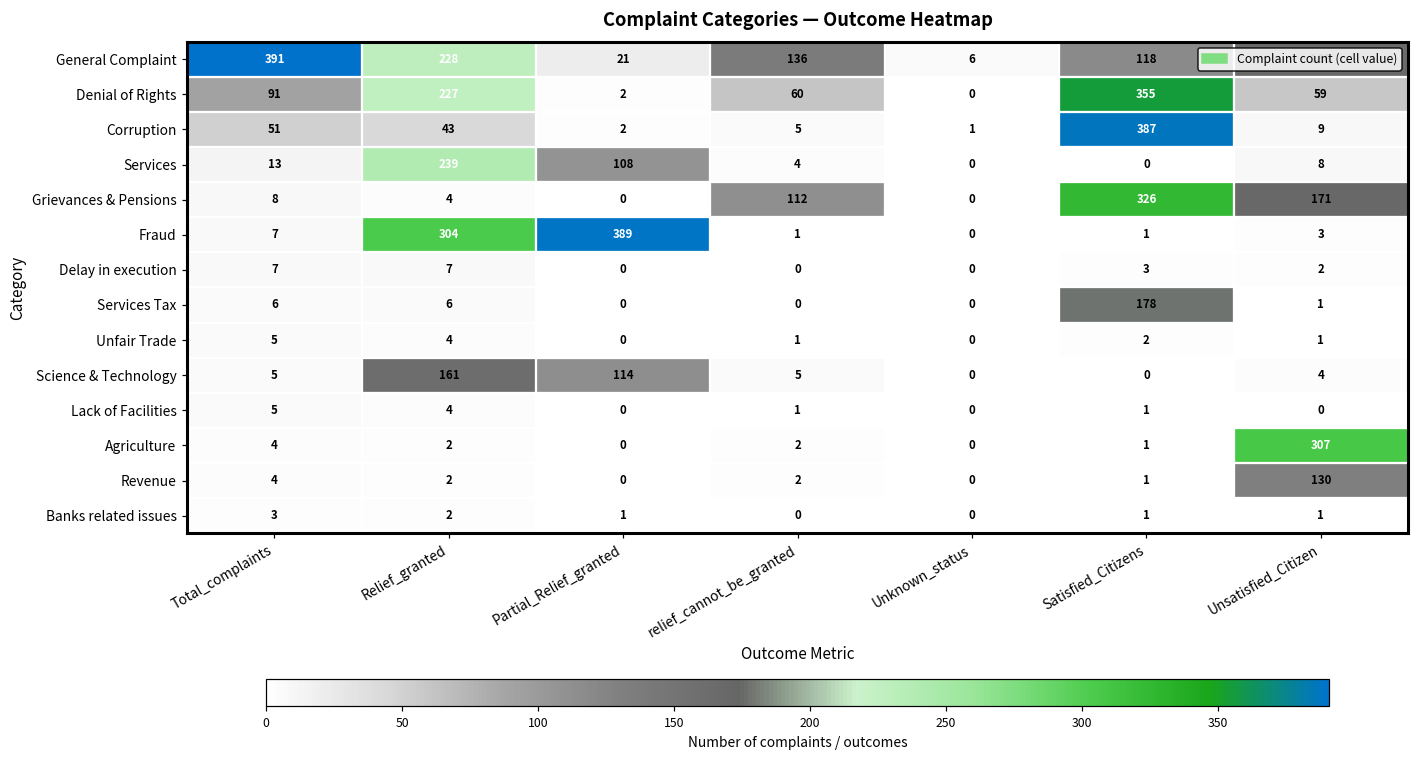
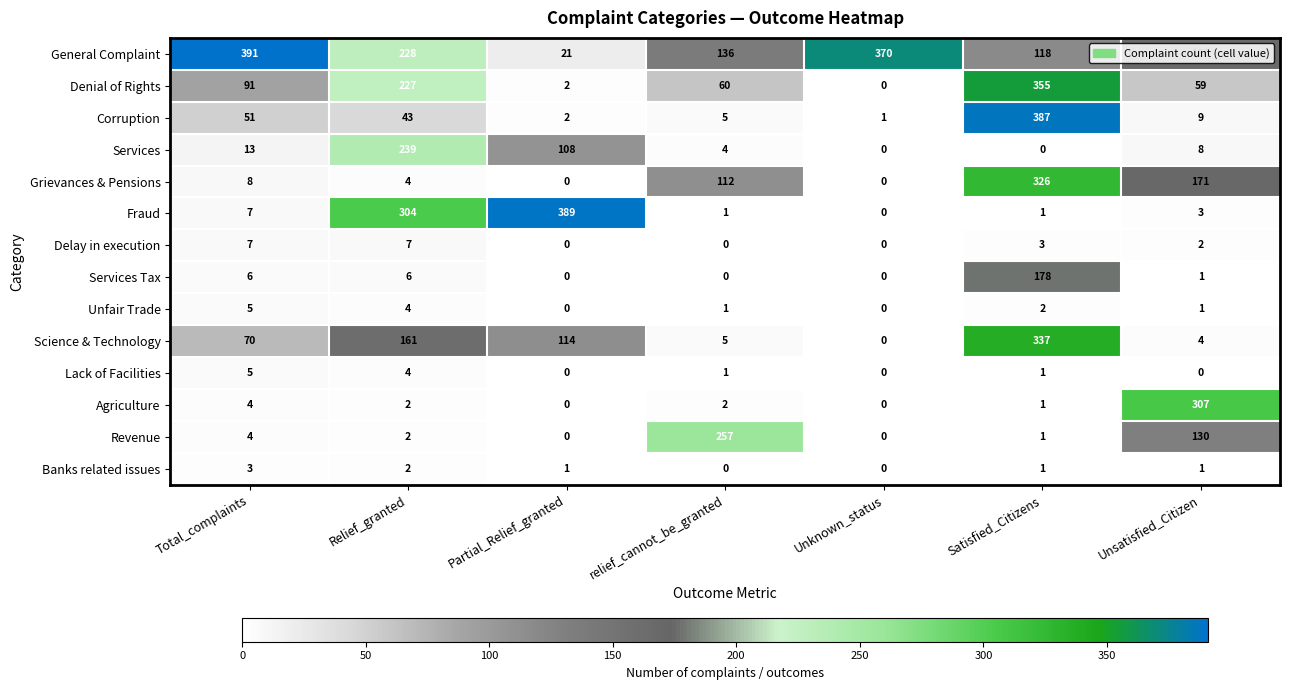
General Complaint, Unknown_status: 6 -> 370
Science & Technology, Total_complaints: 5 -> 70
Science & Technology, Satisfied_Citizens: 0 -> 337
Revenue, relief_cannot_be_granted: 2 -> 257
